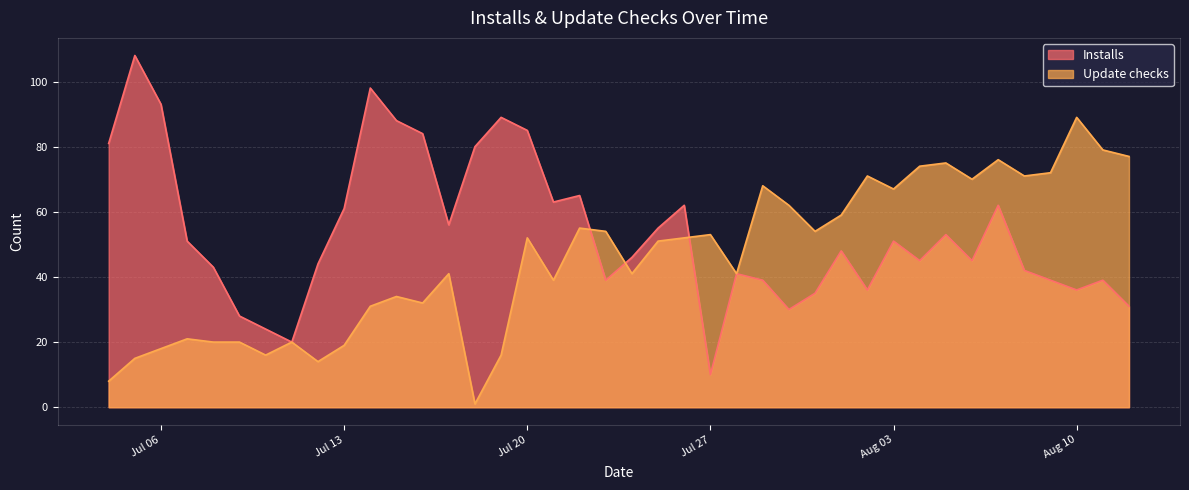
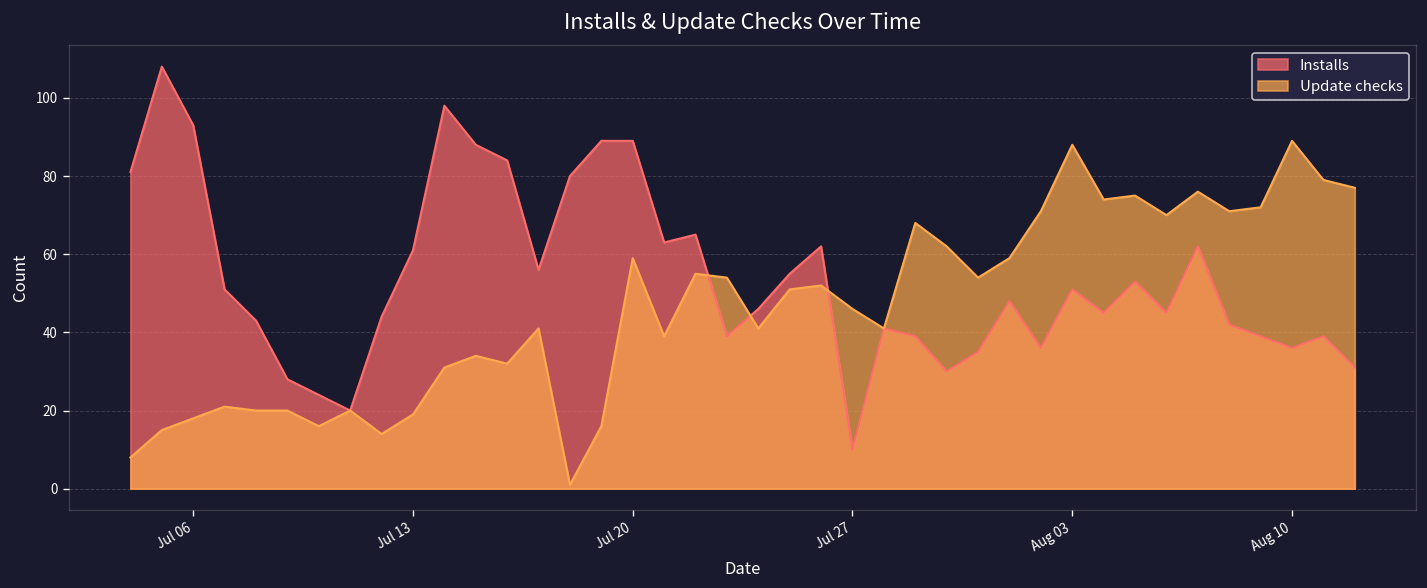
Installs, Jul 20: 85 -> 89
Update checks, Jul 20: 52 -> 59
Update checks, Jul 27: 53 -> 46
Update checks, Aug 03: 67 -> 88
